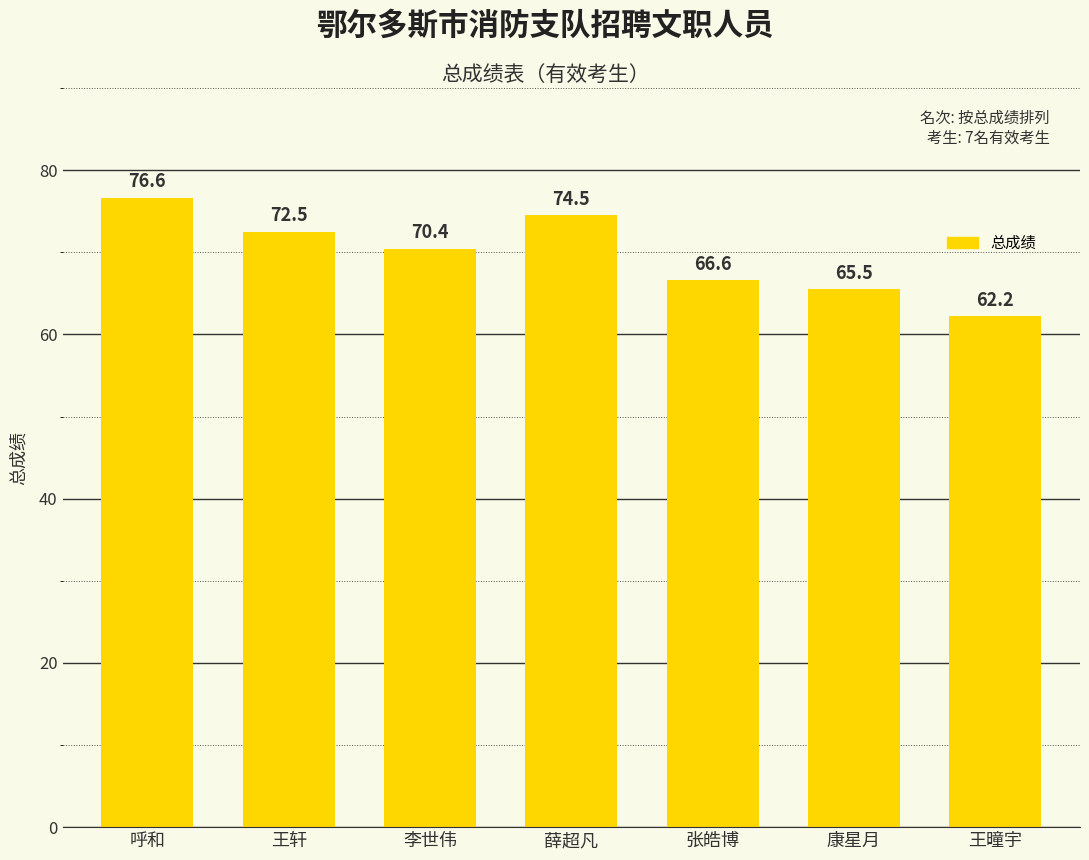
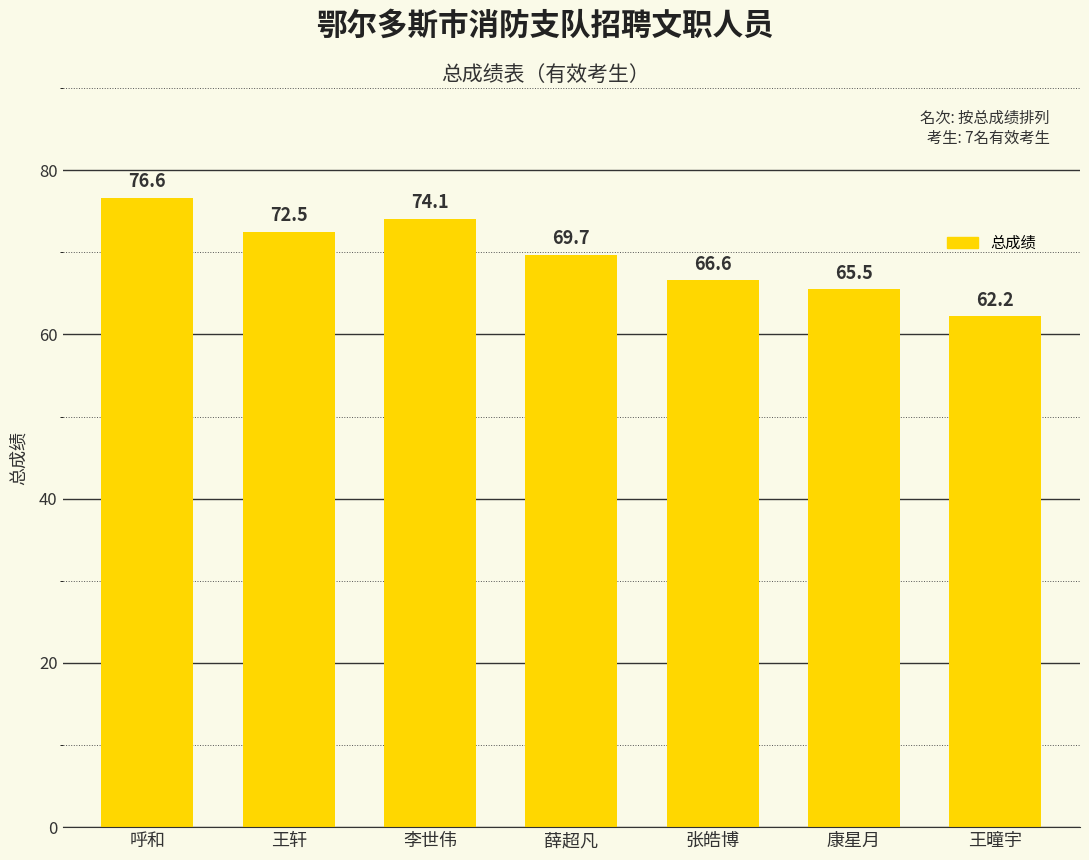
李世伟: 70.4 -> 74.1
薛超凡: 74.5 -> 69.7
